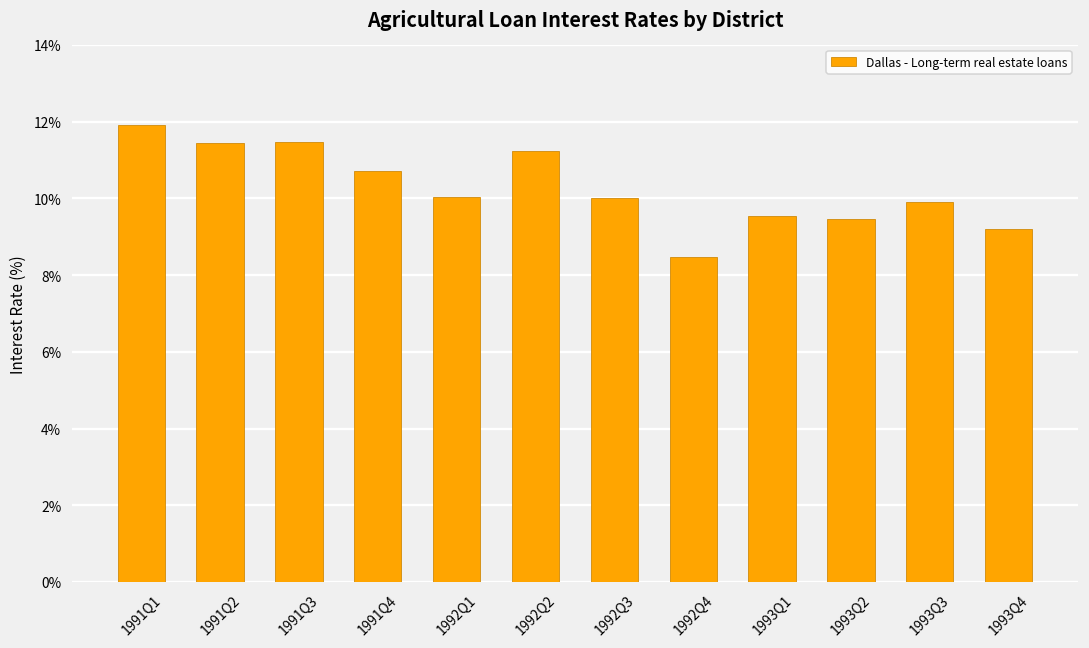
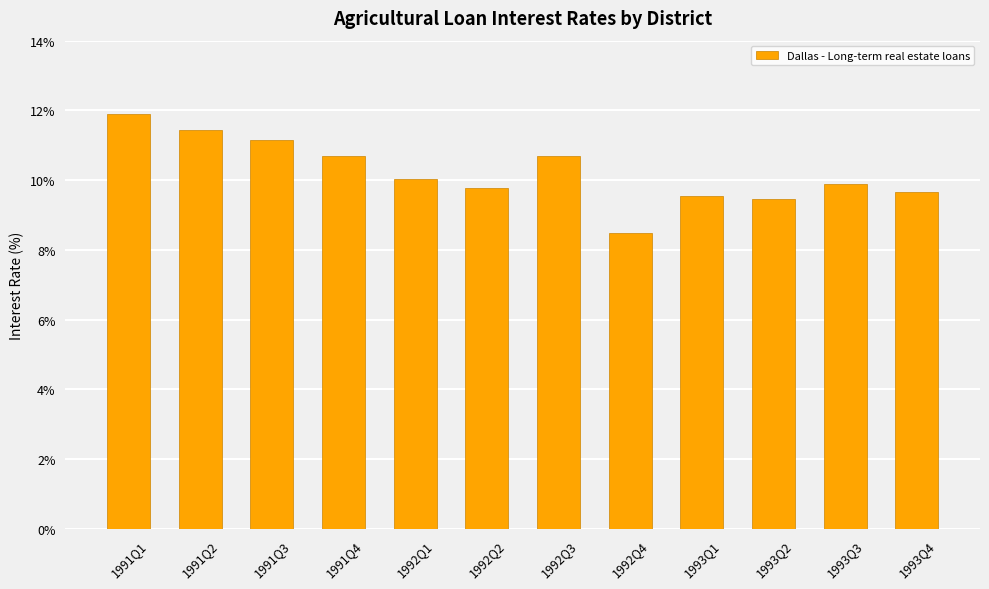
1991Q3: 11.5% -> 11.2%
1992Q2: 11.2% -> 9.8%
1992Q3: 10.0% -> 10.7%
1993Q4: 9.2% -> 9.7%
